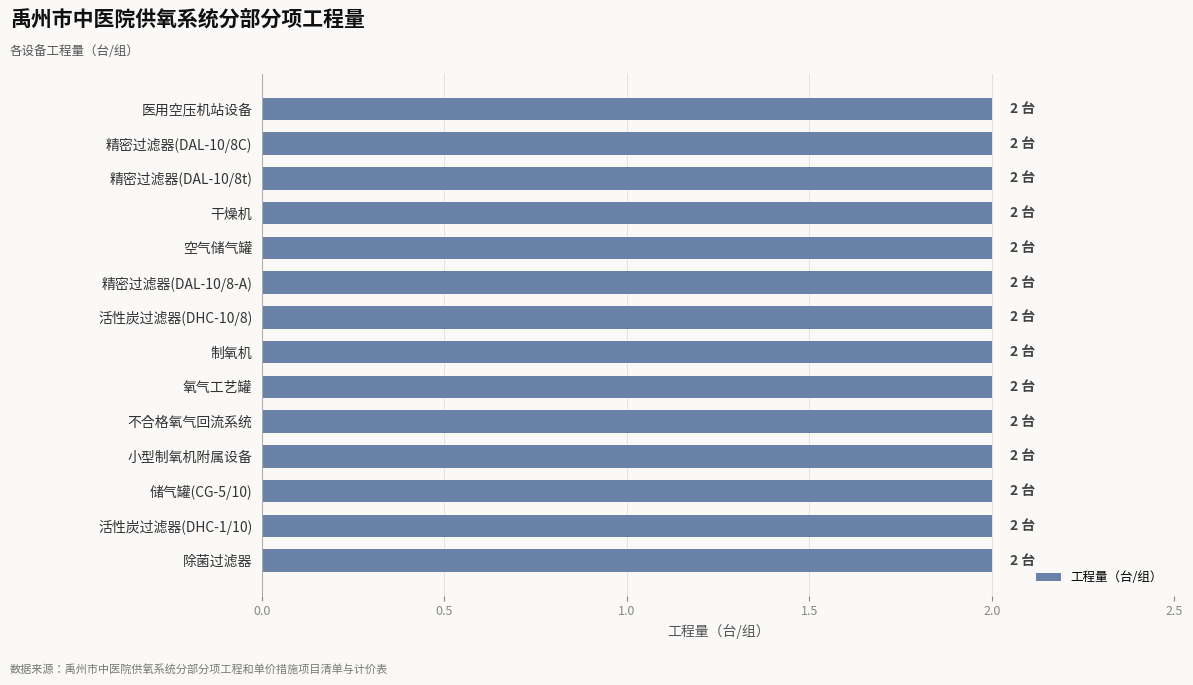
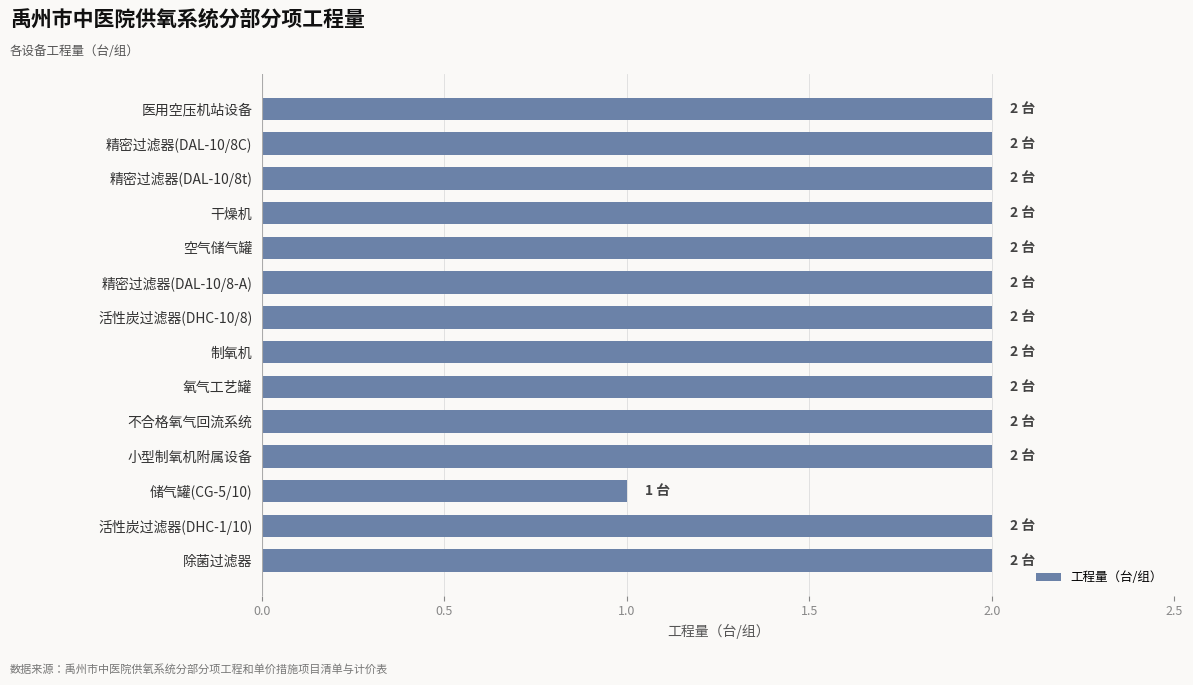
储气罐(CG-5/10): 2 -> 1
